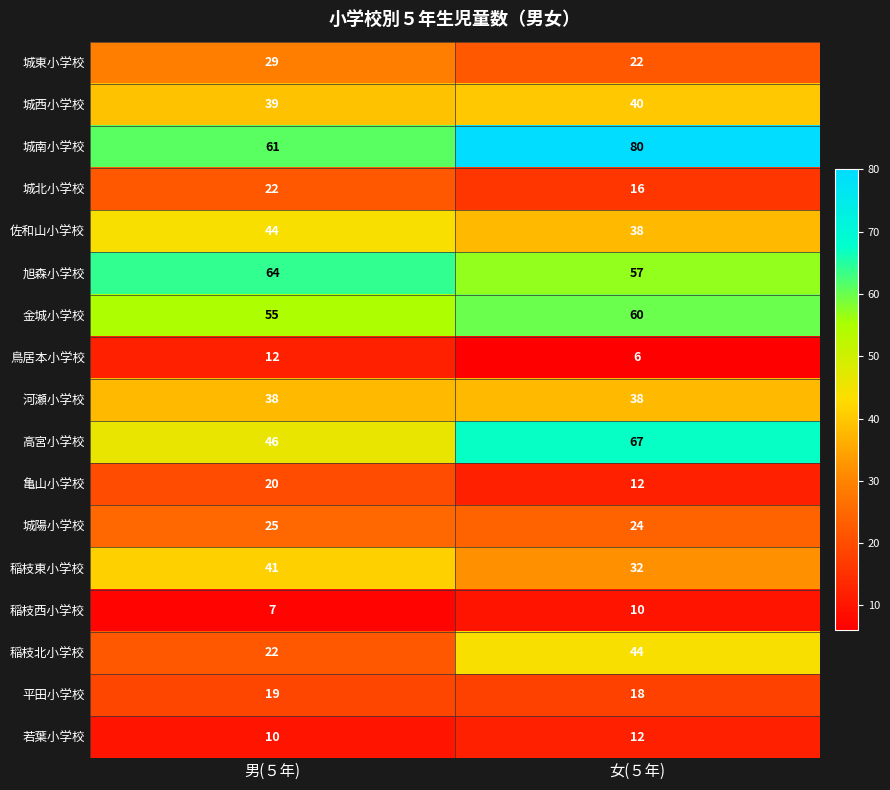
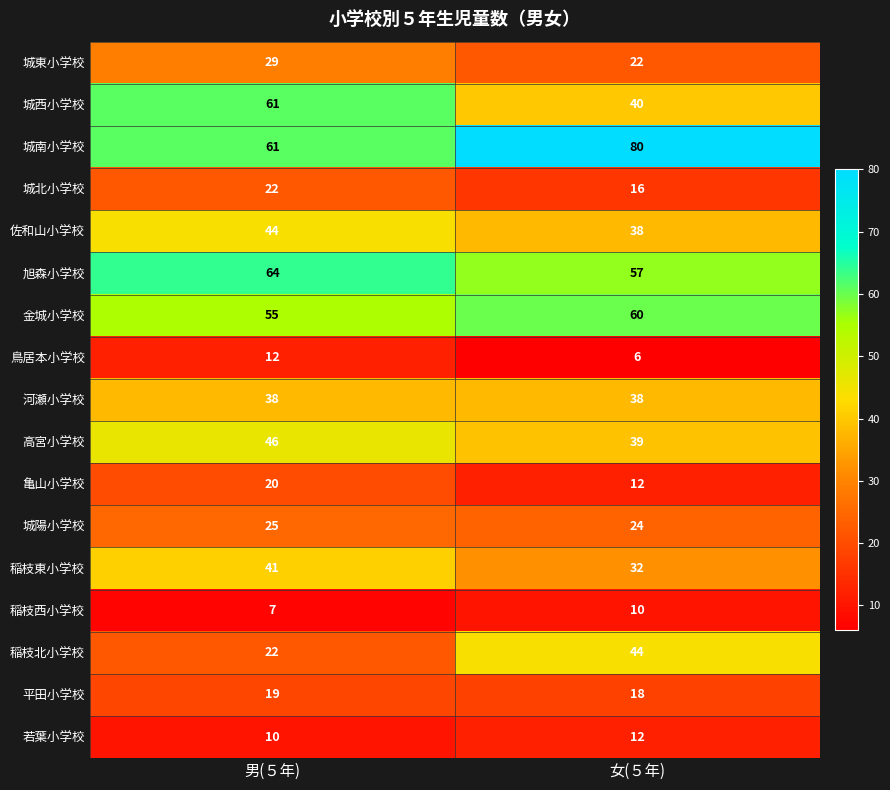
城西小学校, 男(５年): 39 -> 61
高宮小学校, 女(５年): 67 -> 39
